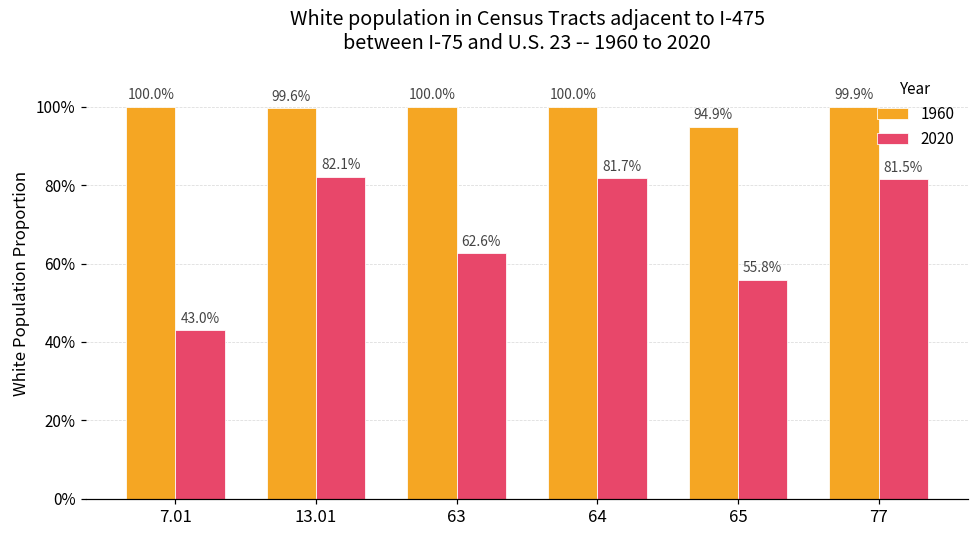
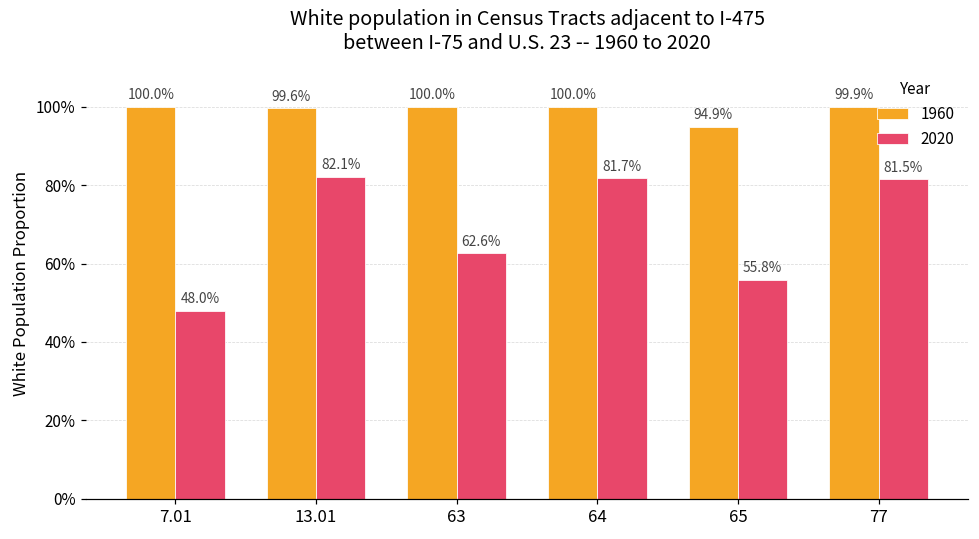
2020, 7.01: 43.0% -> 48.0%
